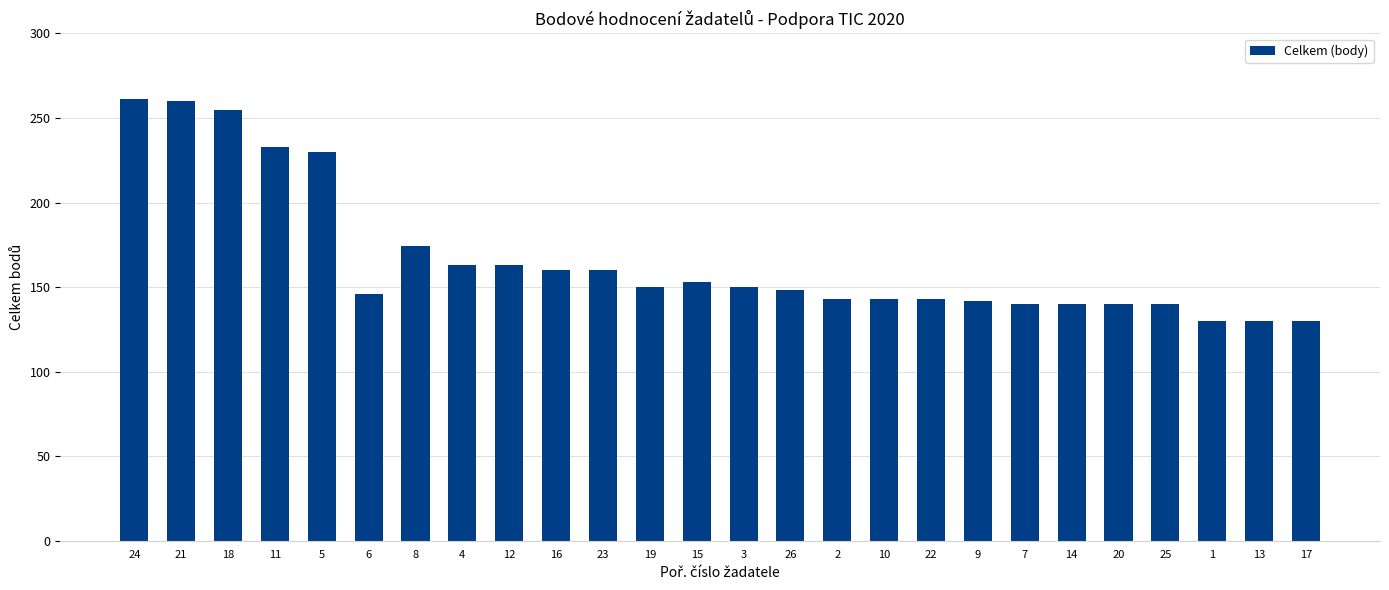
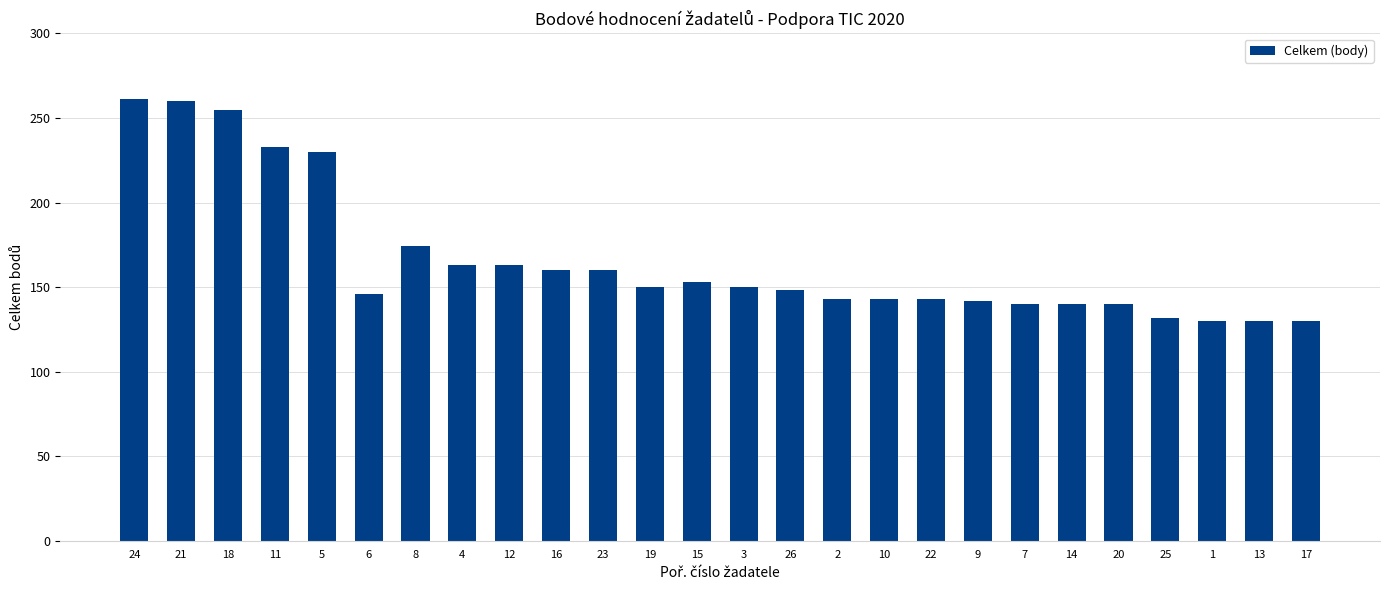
25: 140 -> 132
